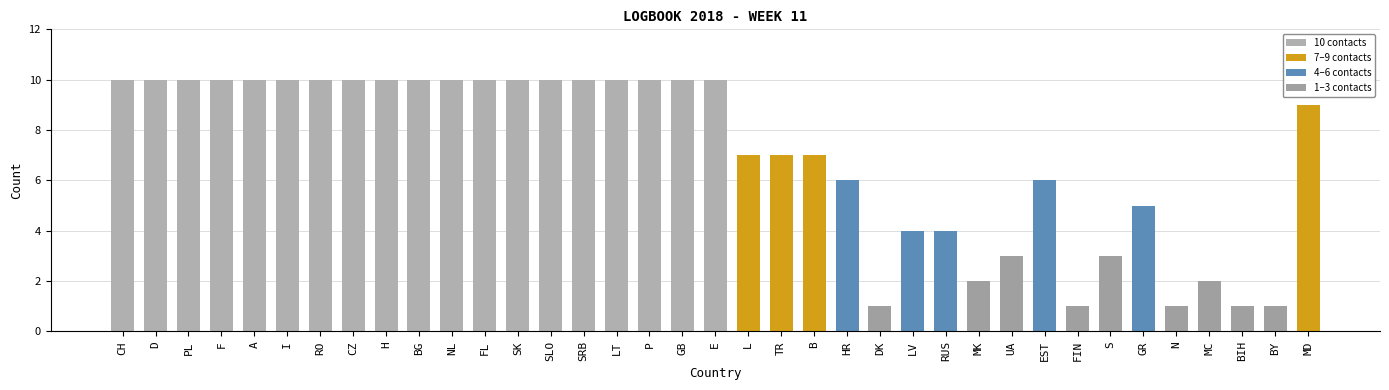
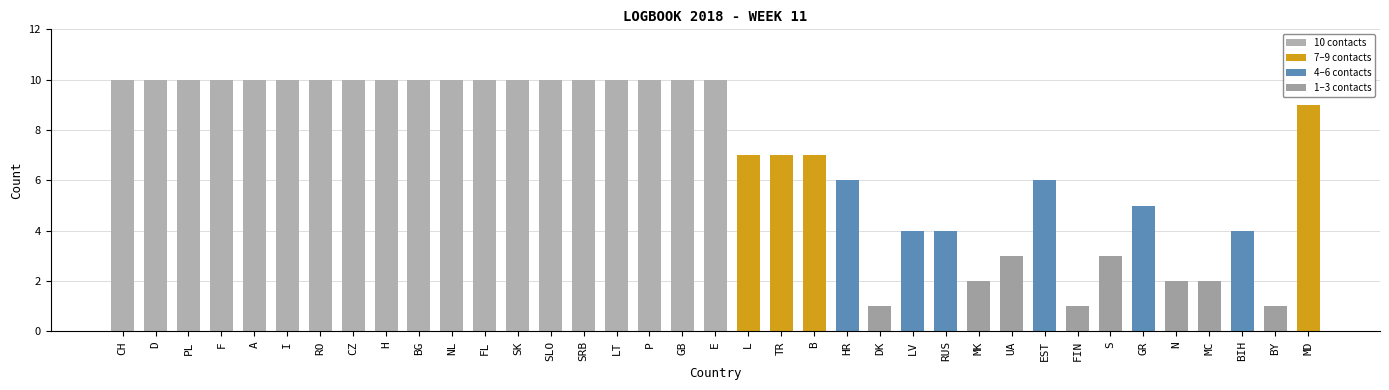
N: 1 -> 2
BIH: 1 -> 4
